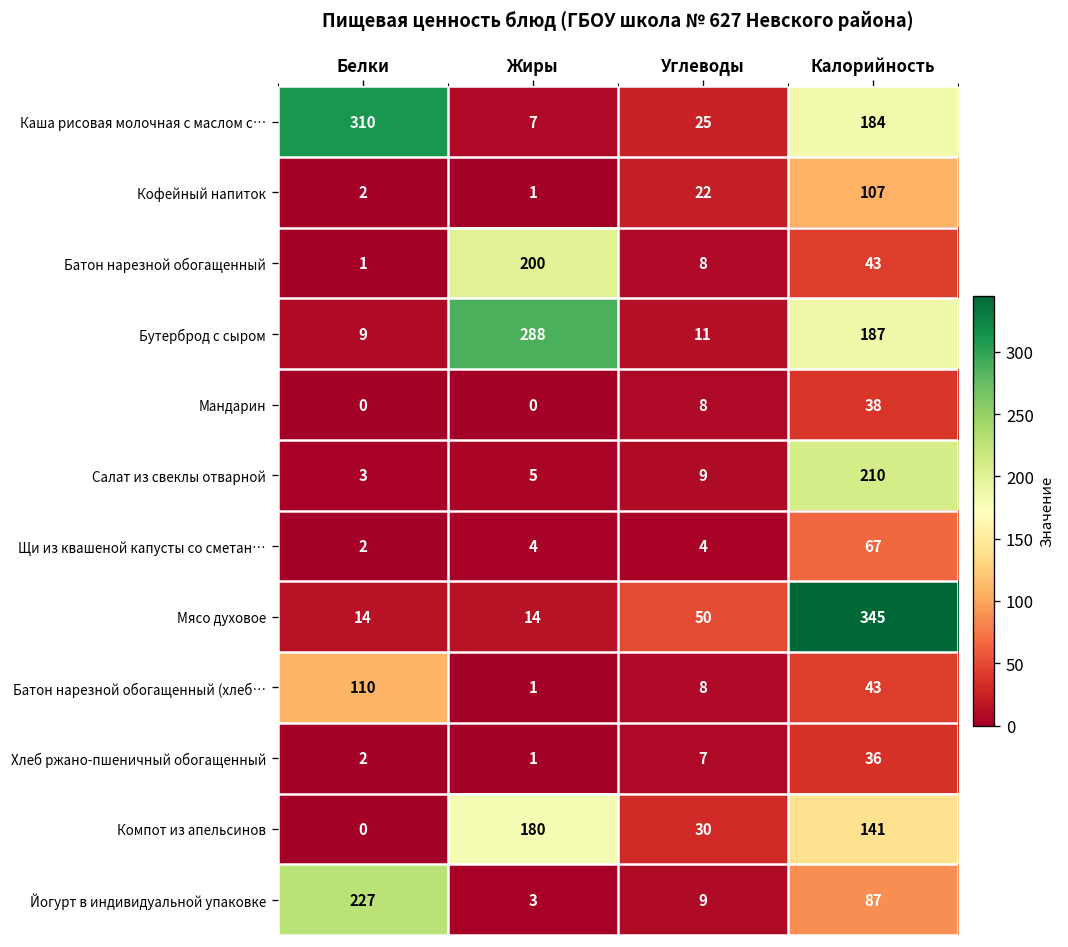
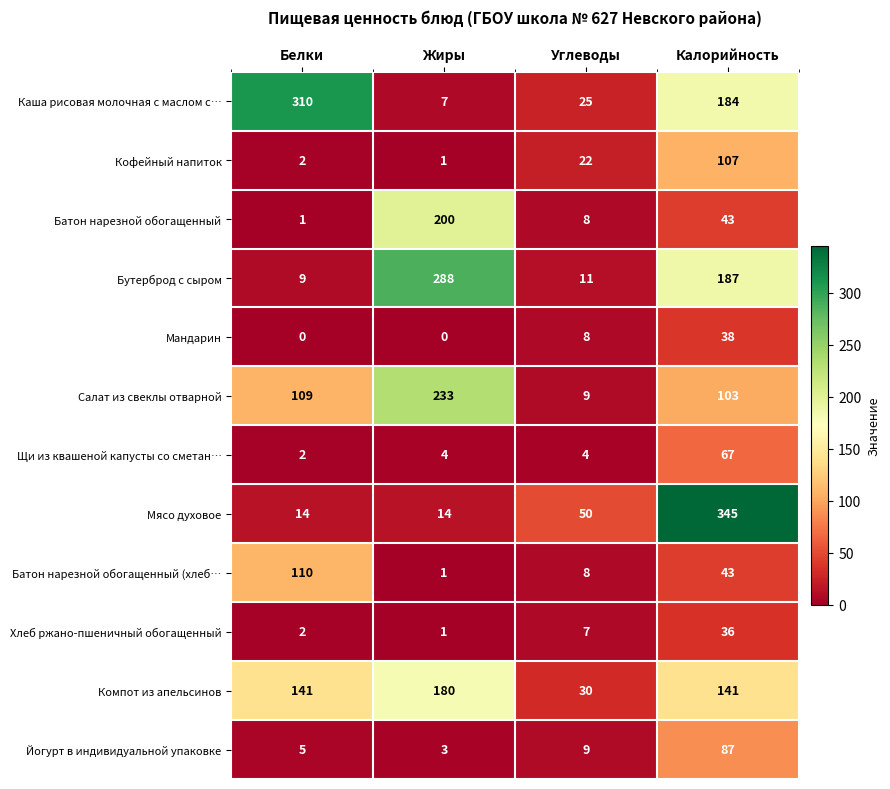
Салат из свеклы отварной, Белки: 3 -> 109
Салат из свеклы отварной, Жиры: 5 -> 233
Салат из свеклы отварной, Калорийность: 210 -> 103
Компот из апельсинов, Белки: 0 -> 141
Йогурт в индивидуальной упаковке, Белки: 227 -> 5
